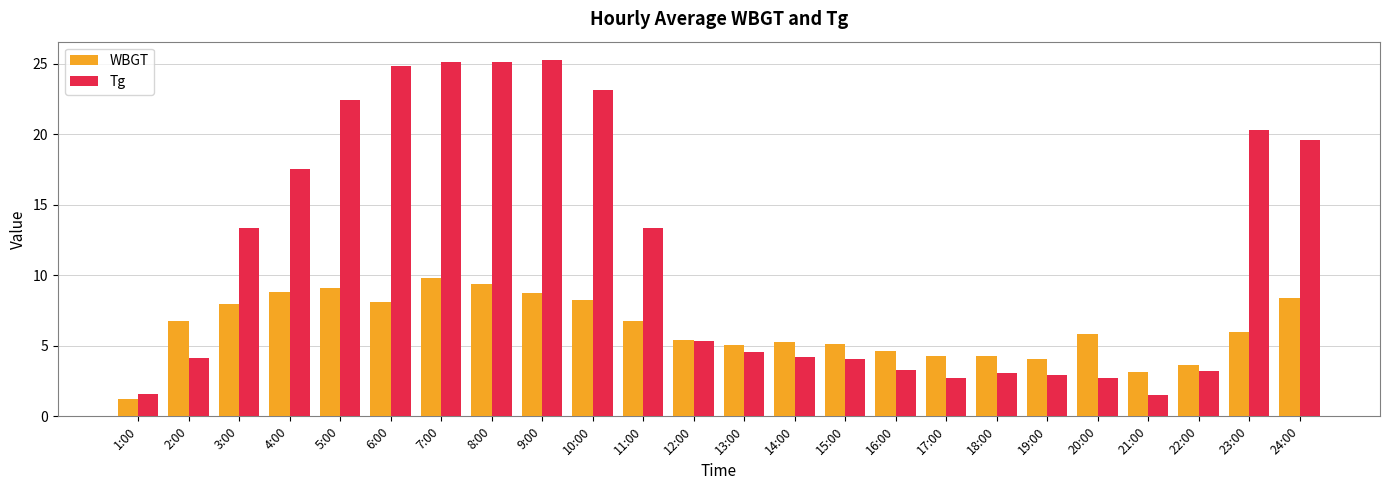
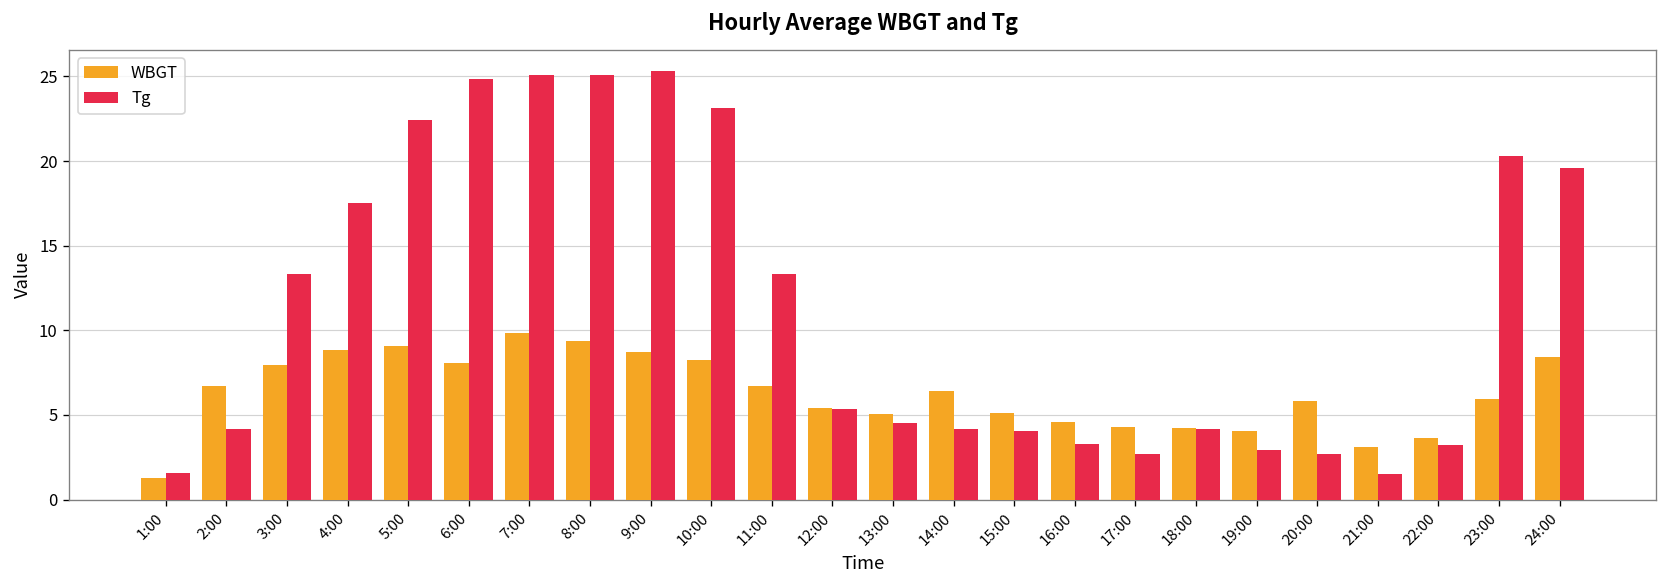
WBGT, 14:00: 5.3 -> 6.4
Tg, 18:00: 3.1 -> 4.2
